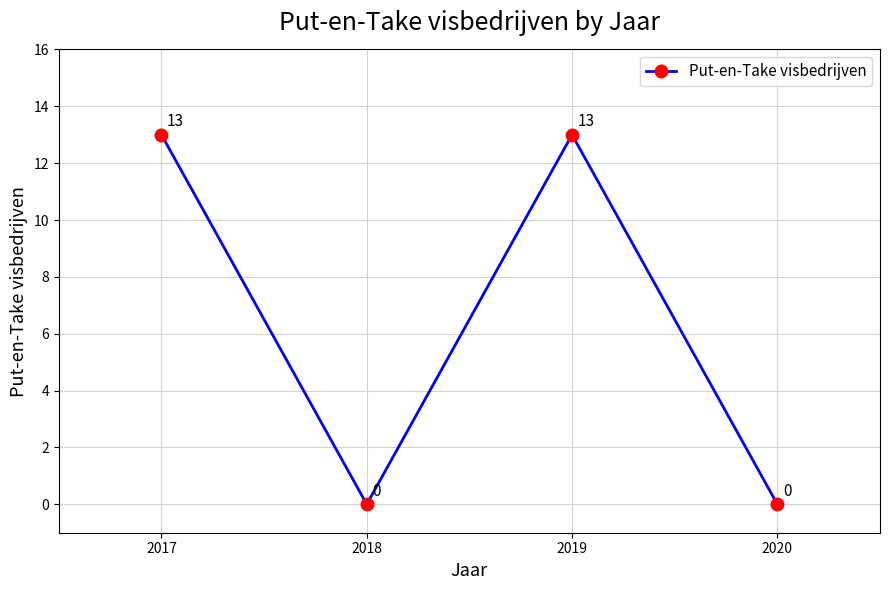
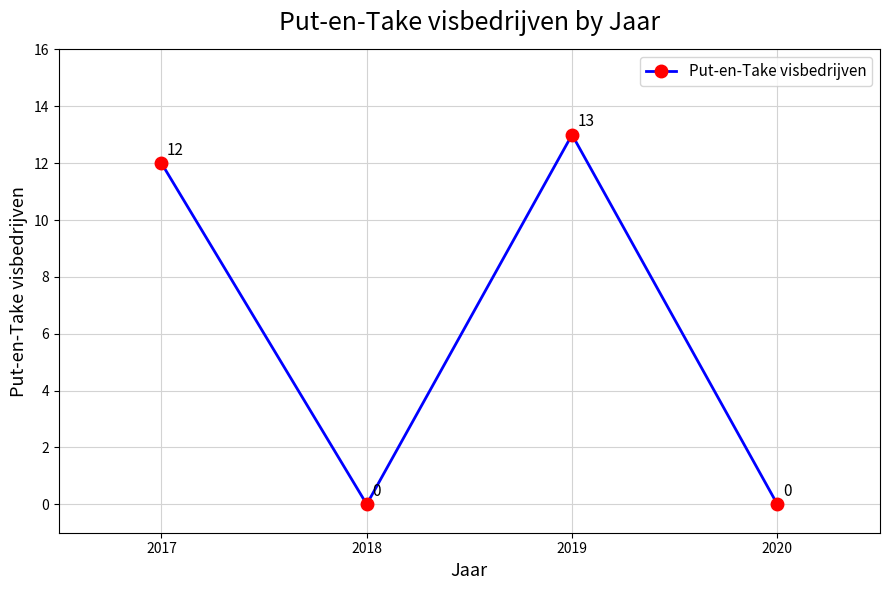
2017: 13 -> 12
